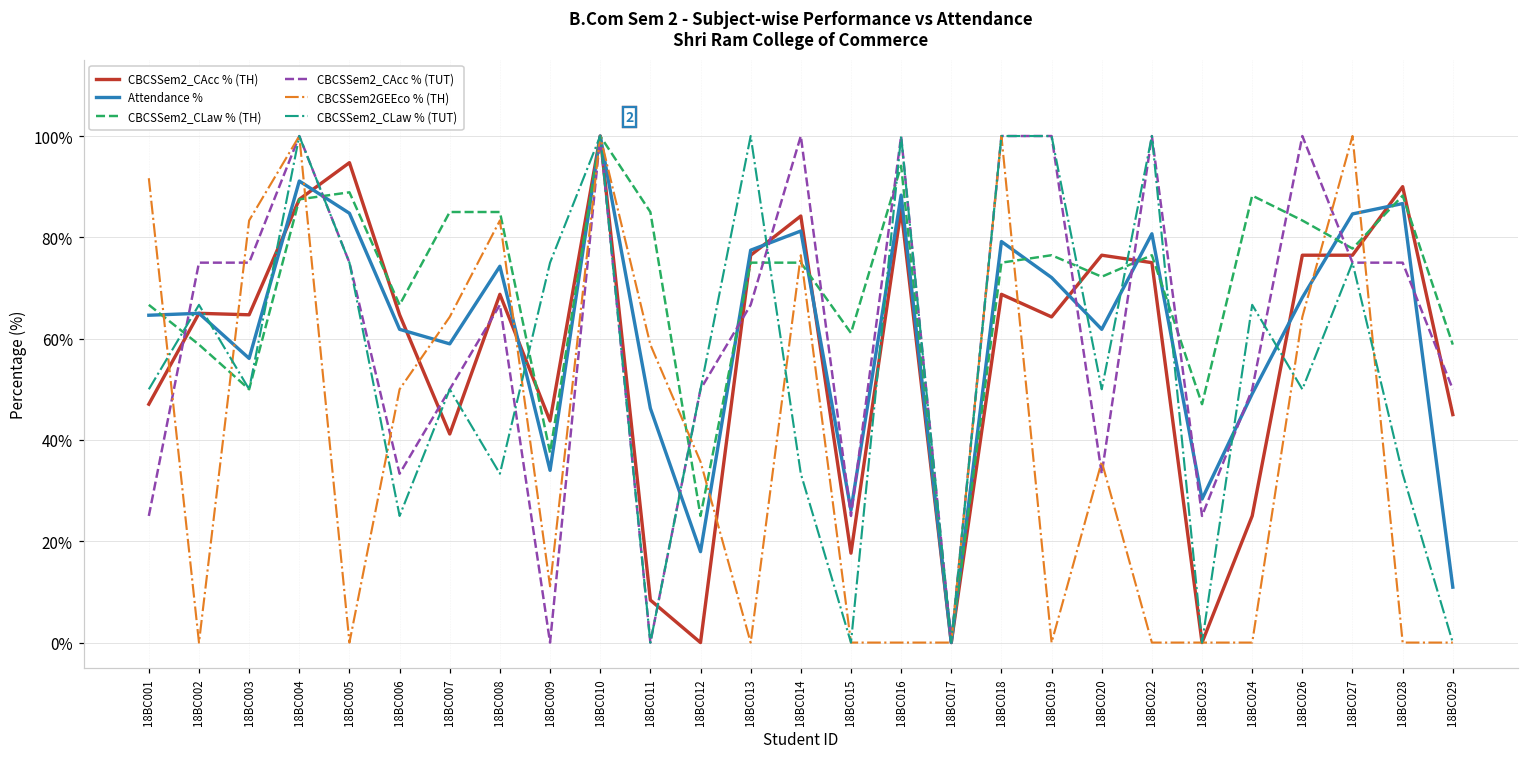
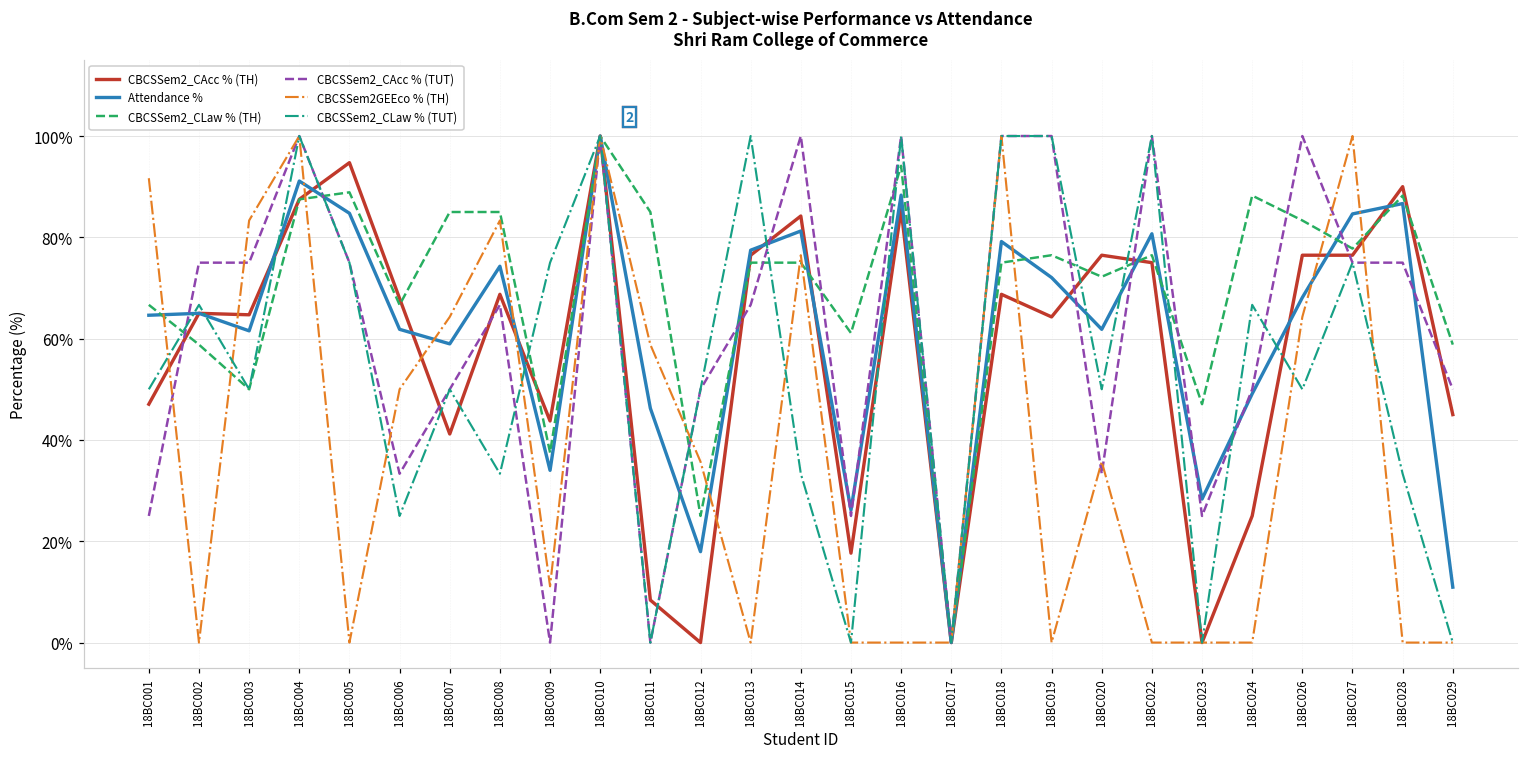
Attendance %, 18BC003: 56% -> 62%
CBCSSem2_CAcc % (TH), 18BC006: 65% -> 68%
